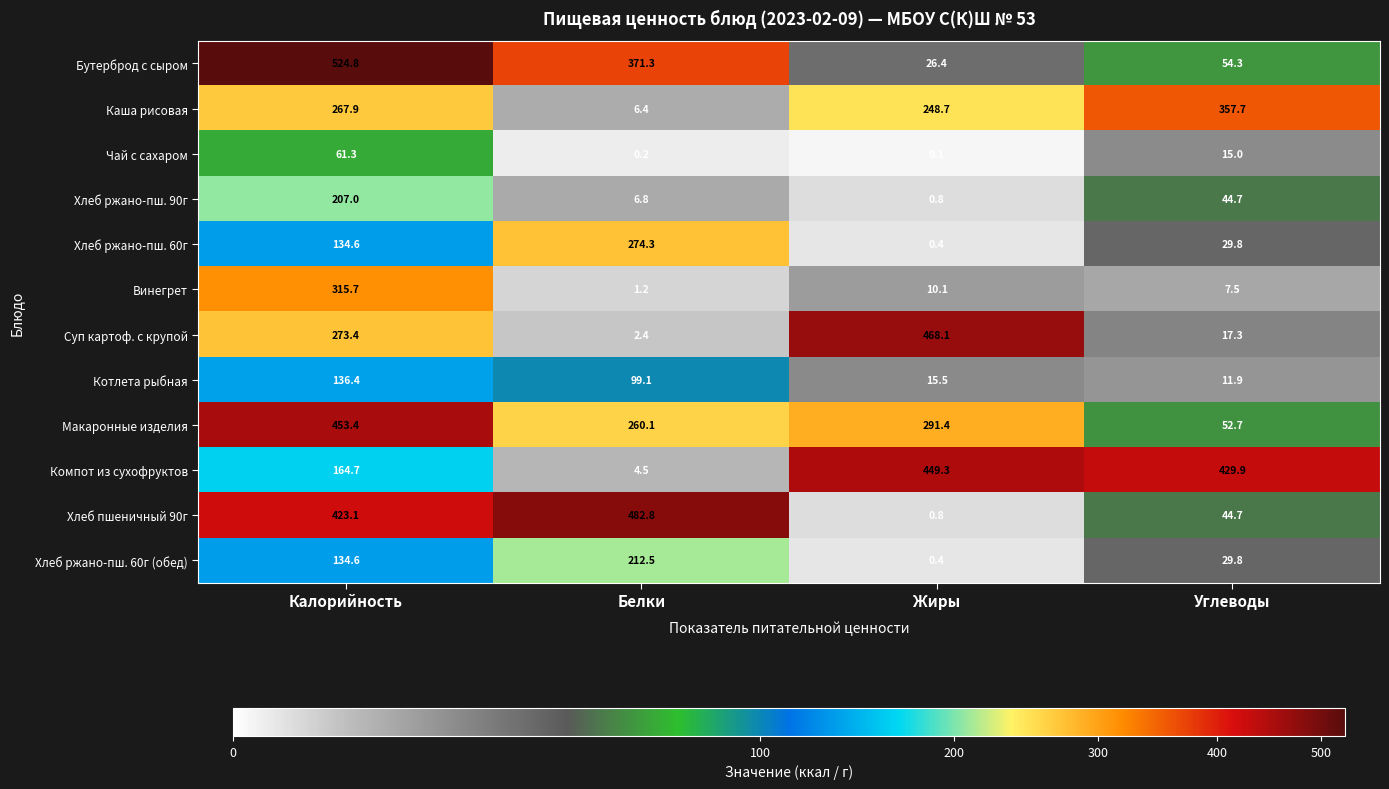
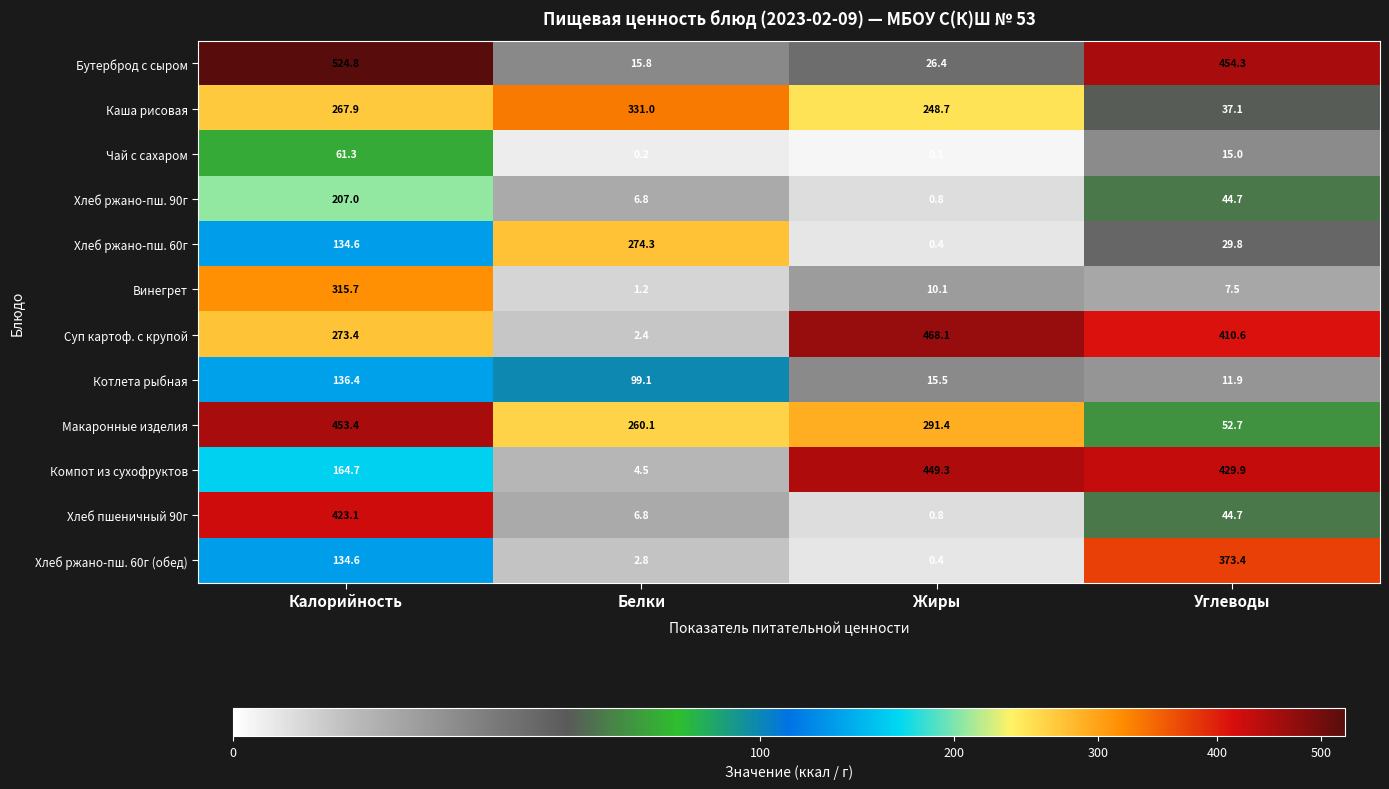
Бутерброд с сыром, Белки: 371.3 -> 15.8
Бутерброд с сыром, Углеводы: 54.3 -> 454.3
Каша рисовая, Белки: 6.4 -> 331.0
Каша рисовая, Углеводы: 357.7 -> 37.1
Суп картоф. с крупой, Углеводы: 17.3 -> 410.6
Хлеб пшеничный 90г, Белки: 482.8 -> 6.8
Хлеб ржано-пш. 60г (обед), Белки: 212.5 -> 2.8
Хлеб ржано-пш. 60г (обед), Углеводы: 29.8 -> 373.4
